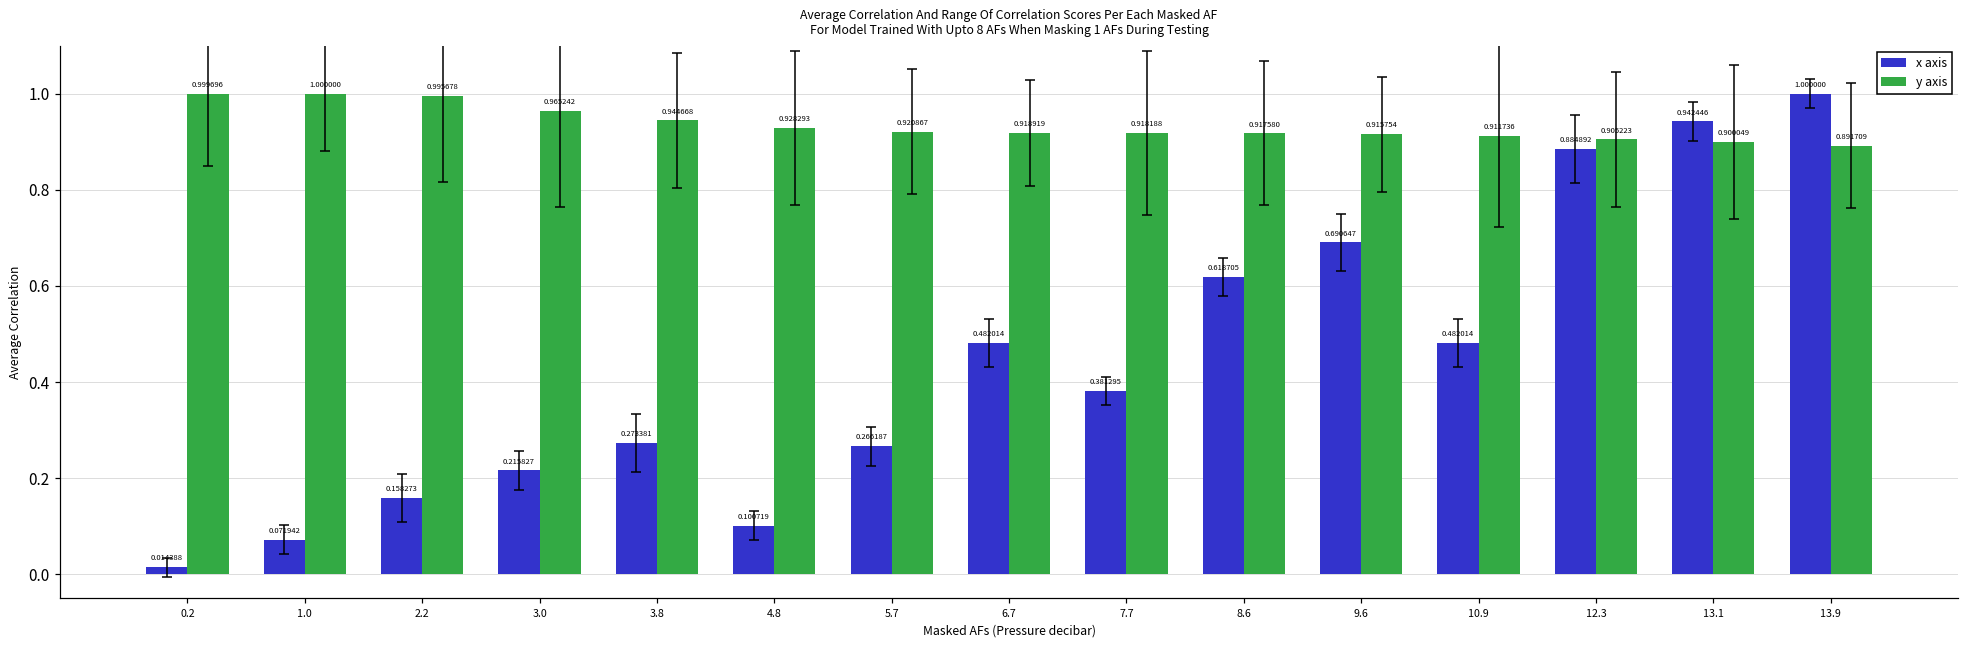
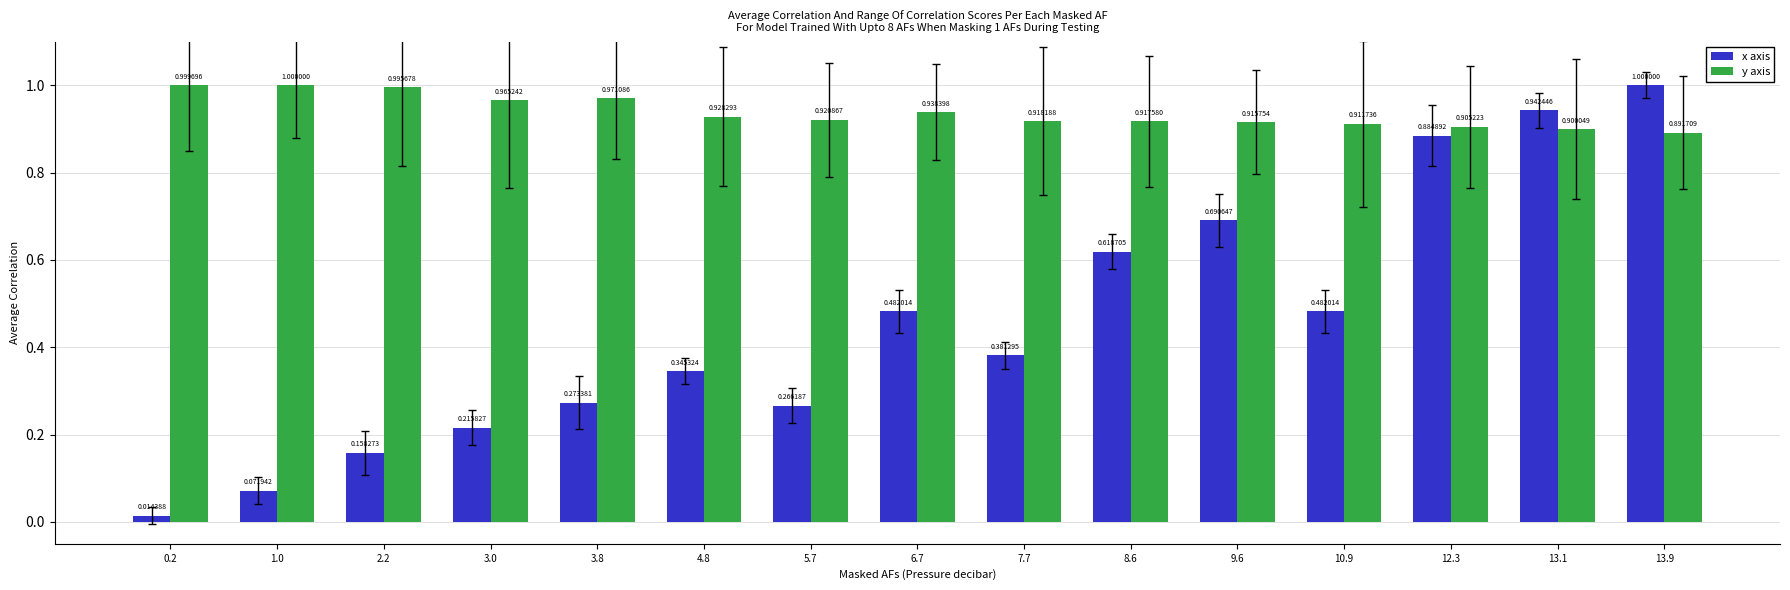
y axis, 3.8: 0.944668 -> 0.971086
x axis, 4.8: 0.100719 -> 0.345324
y axis, 6.7: 0.918919 -> 0.938398
